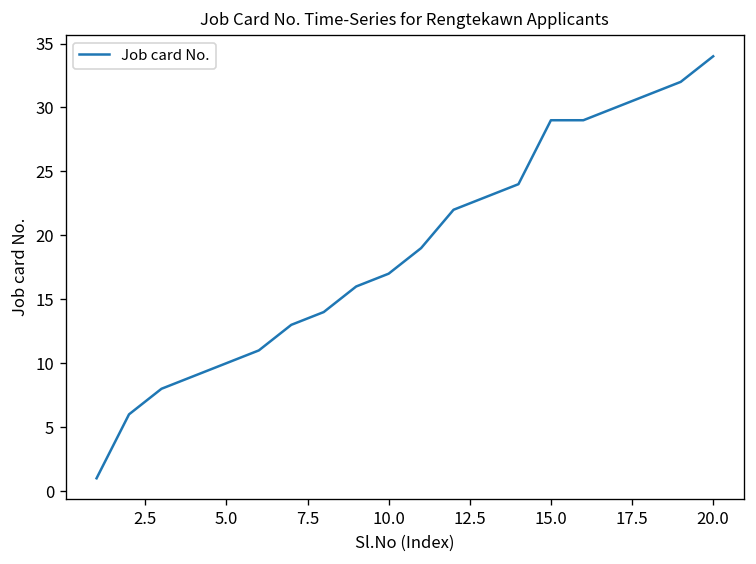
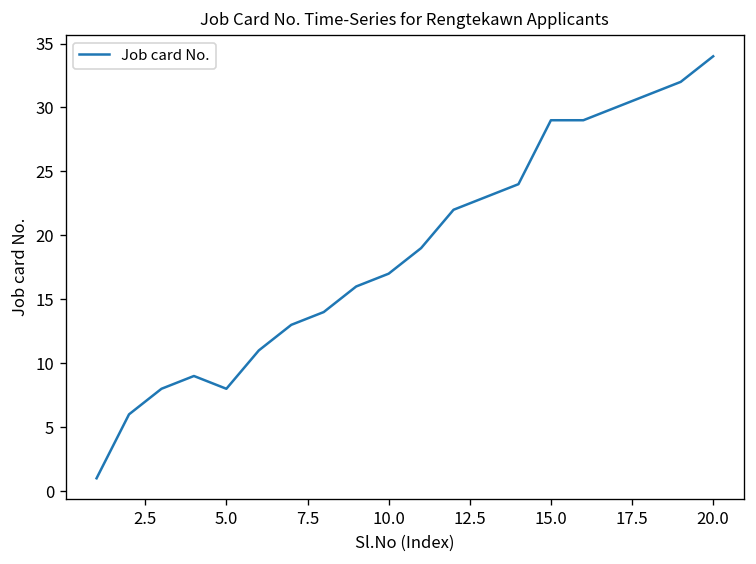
5.0: 10 -> 8
